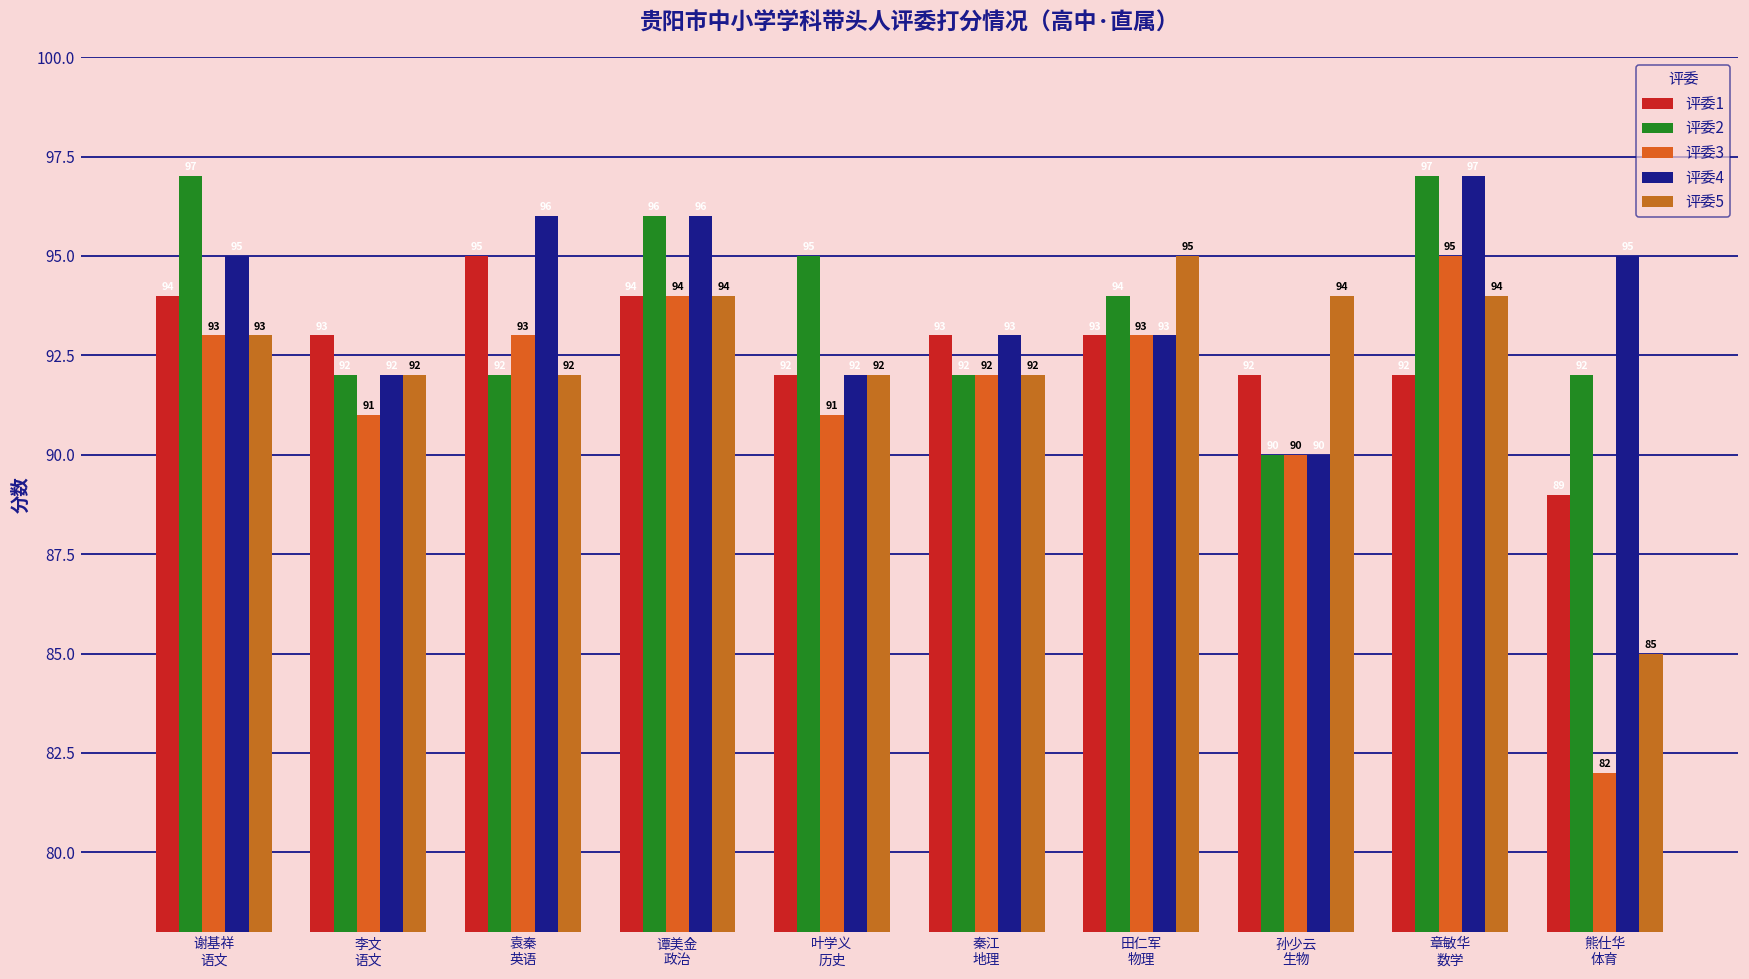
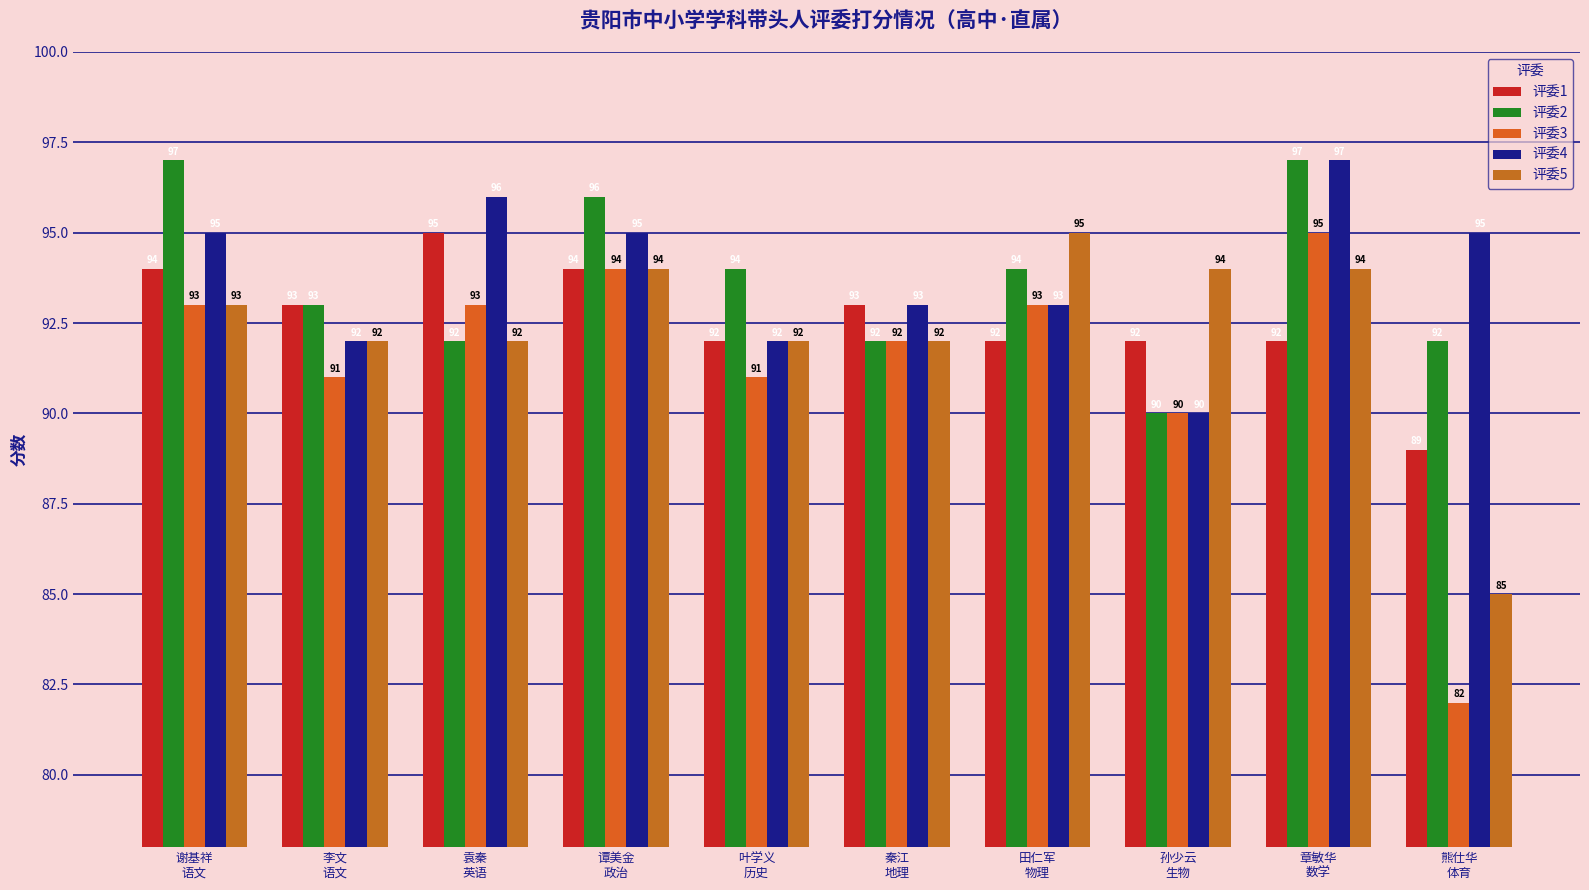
评委2, 李文 语文: 92 -> 93
评委4, 谭美金 政治: 96 -> 95
评委2, 叶学义 历史: 95 -> 94
评委1, 田仁军 物理: 93 -> 92
